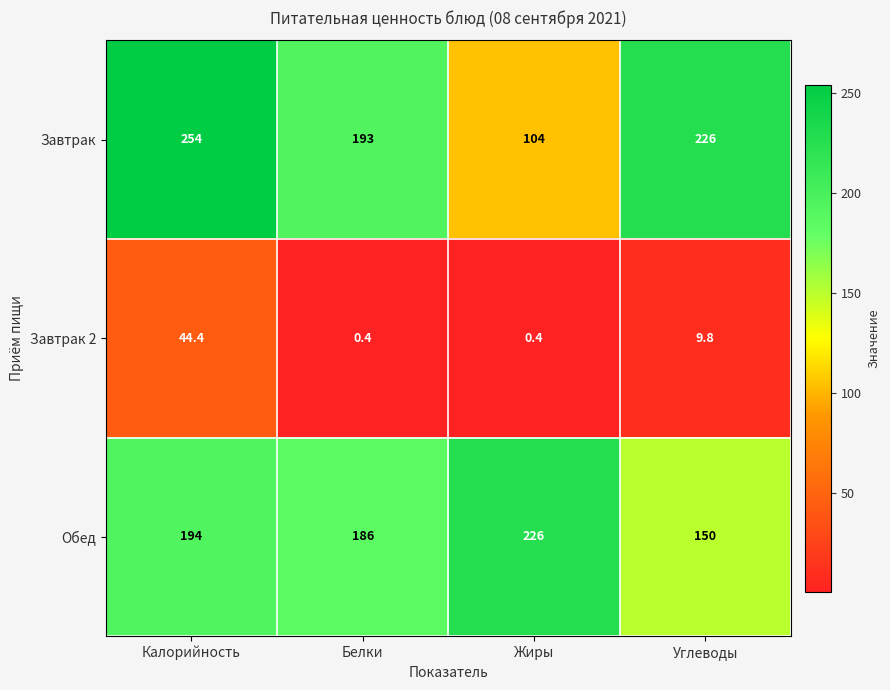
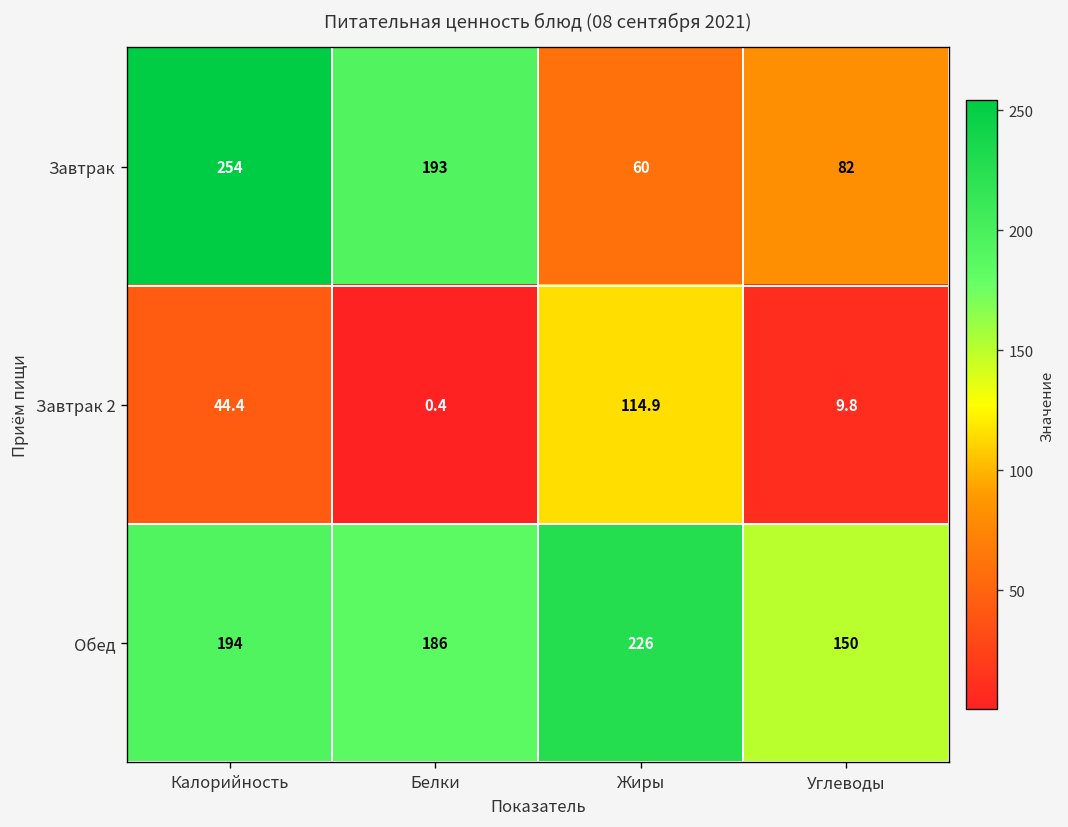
Завтрак, Жиры: 104 -> 60
Завтрак, Углеводы: 226 -> 82
Завтрак 2, Жиры: 0.4 -> 114.9
